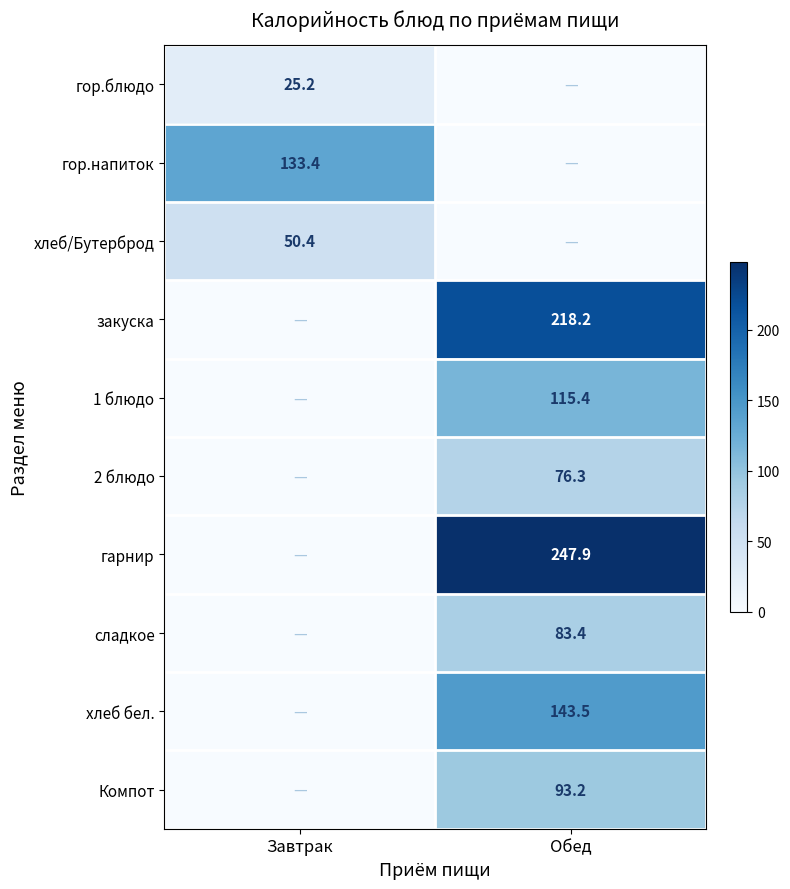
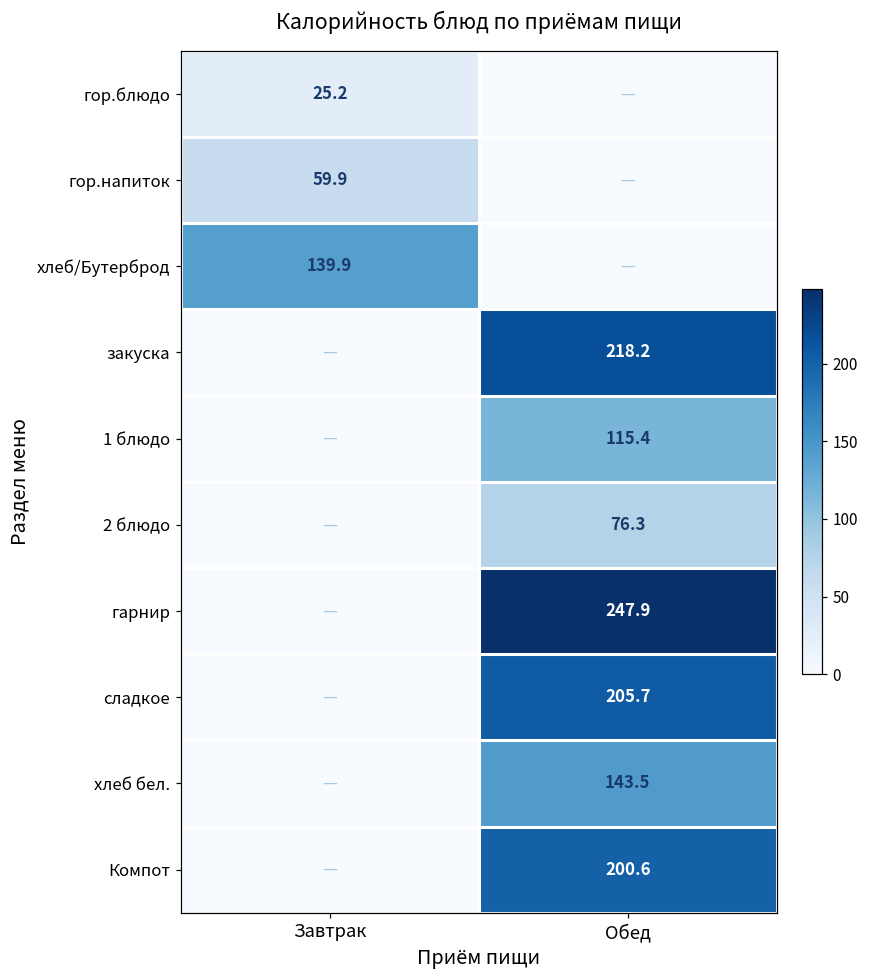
гор.напиток, Завтрак: 133.4 -> 59.9
хлеб/Бутерброд, Завтрак: 50.4 -> 139.9
сладкое, Обед: 83.4 -> 205.7
Компот, Обед: 93.2 -> 200.6
